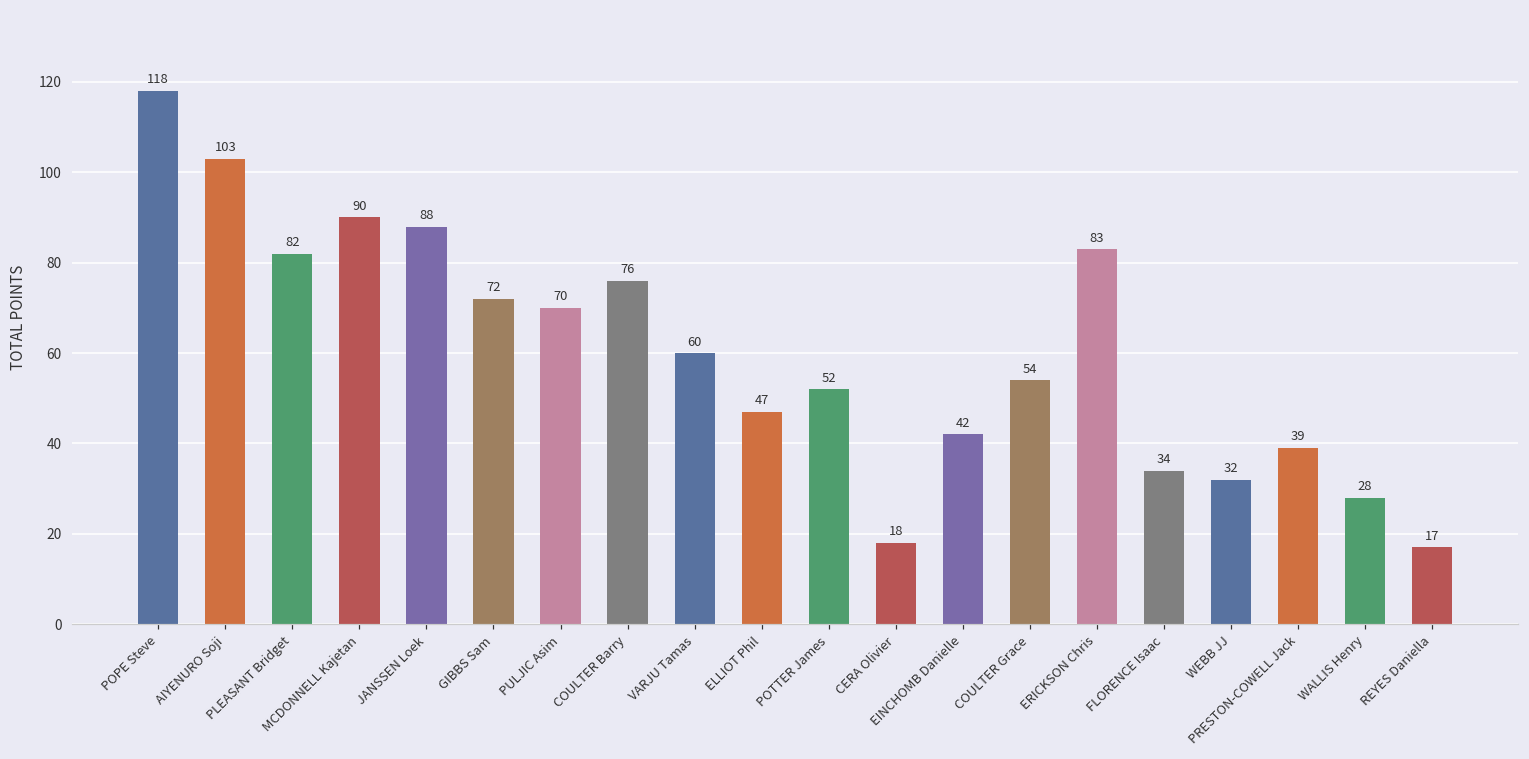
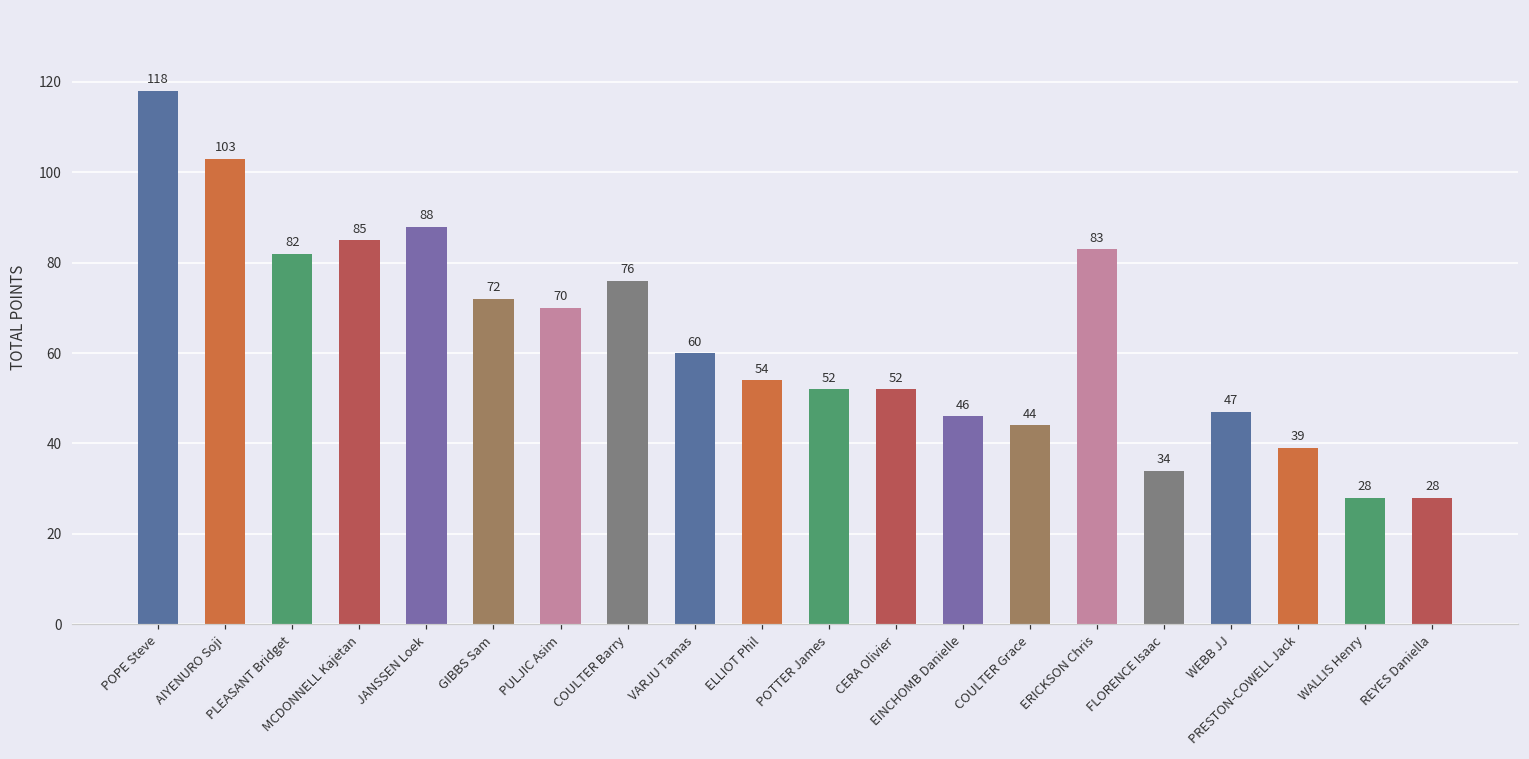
MCDONNELL Kajetan: 90 -> 85
ELLIOT Phil: 47 -> 54
CERA Olivier: 18 -> 52
EINCHOMB Danielle: 42 -> 46
COULTER Grace: 54 -> 44
WEBB JJ: 32 -> 47
REYES Daniella: 17 -> 28
